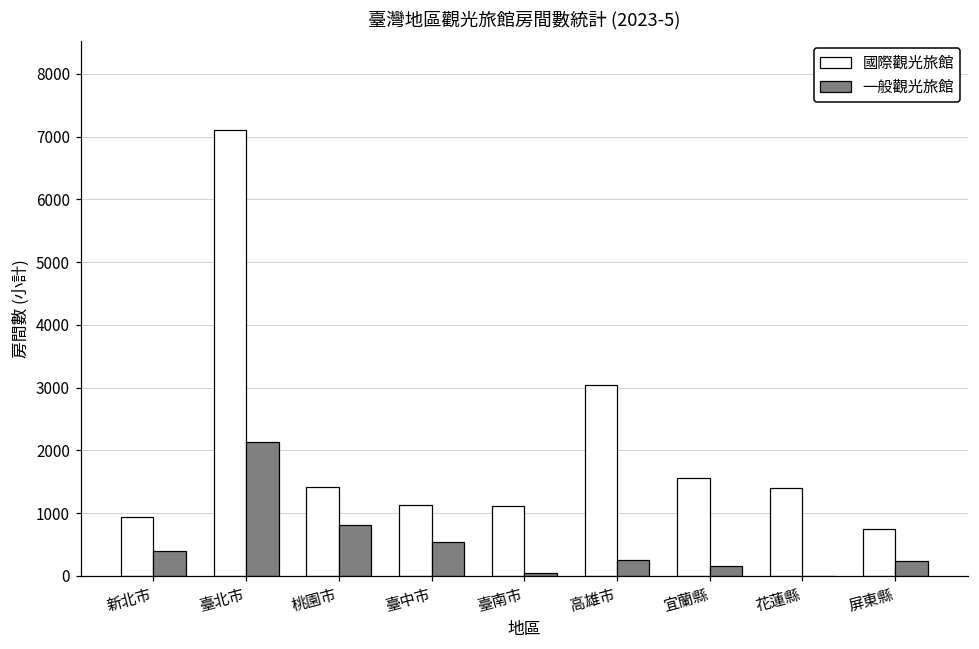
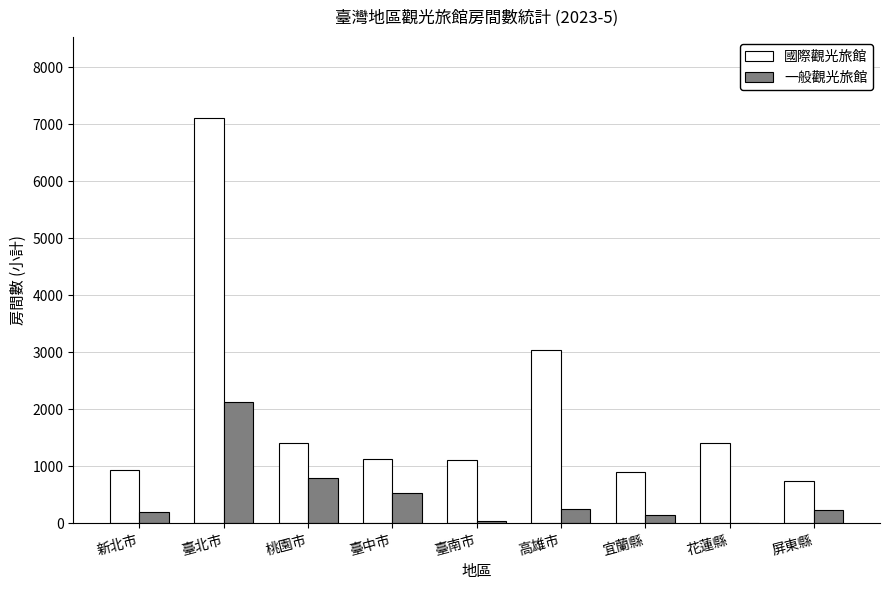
一般觀光旅館, 新北市: 400 -> 200
國際觀光旅館, 宜蘭縣: 1600 -> 900
